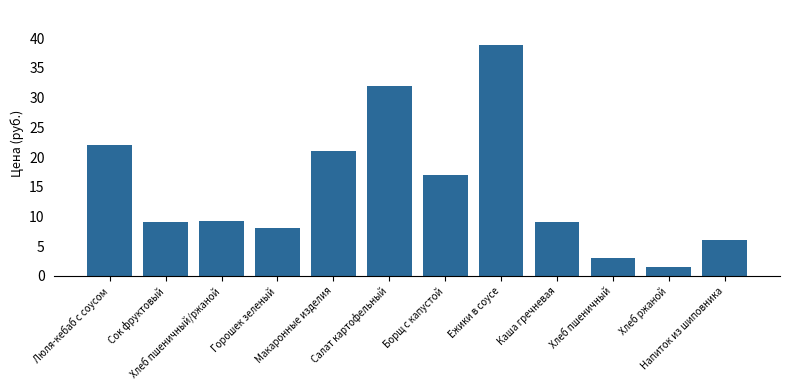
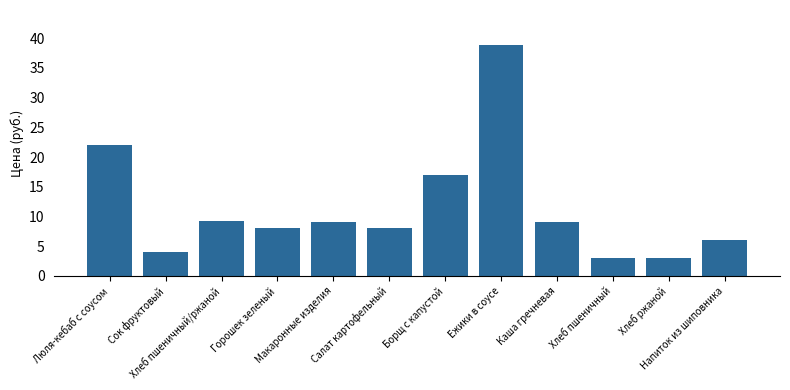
Сок фруктовый: 9 -> 4
Макаронные изделия: 21 -> 9
Салат картофельный: 32 -> 8
Хлеб ржаной: 2 -> 3
